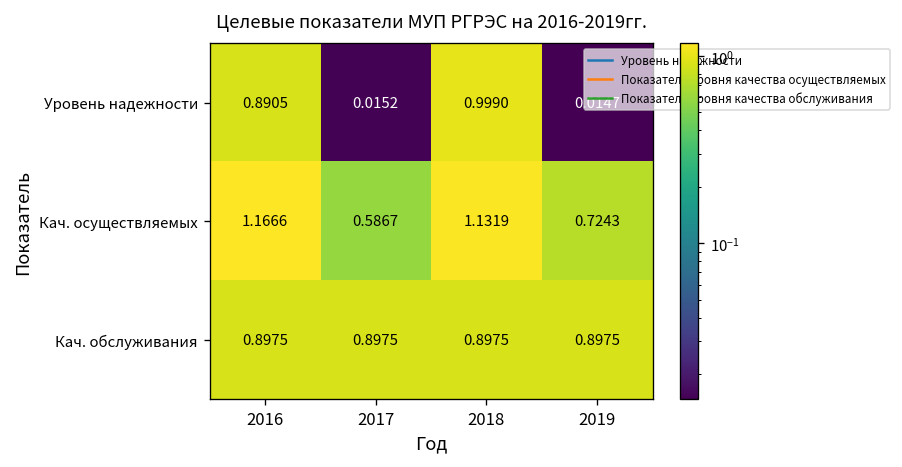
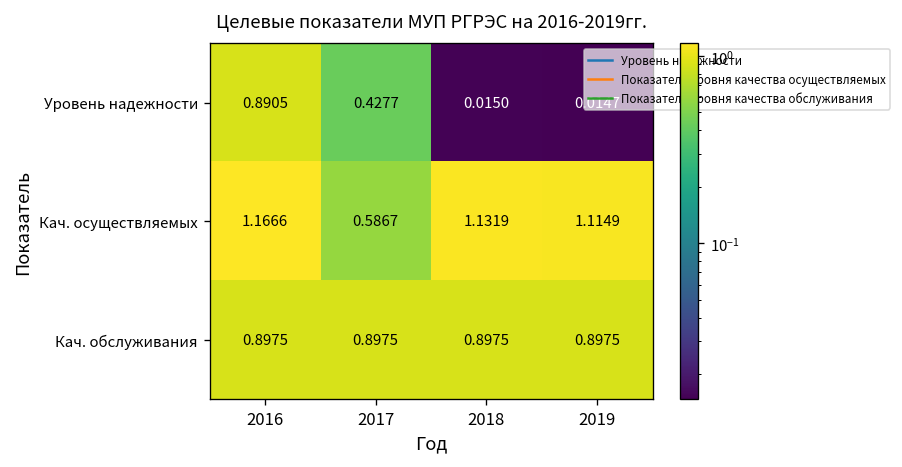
Уровень надежности, 2017: 0.0152 -> 0.4277
Уровень надежности, 2018: 0.9990 -> 0.0150
Кач. осуществляемых, 2019: 0.7243 -> 1.1149
